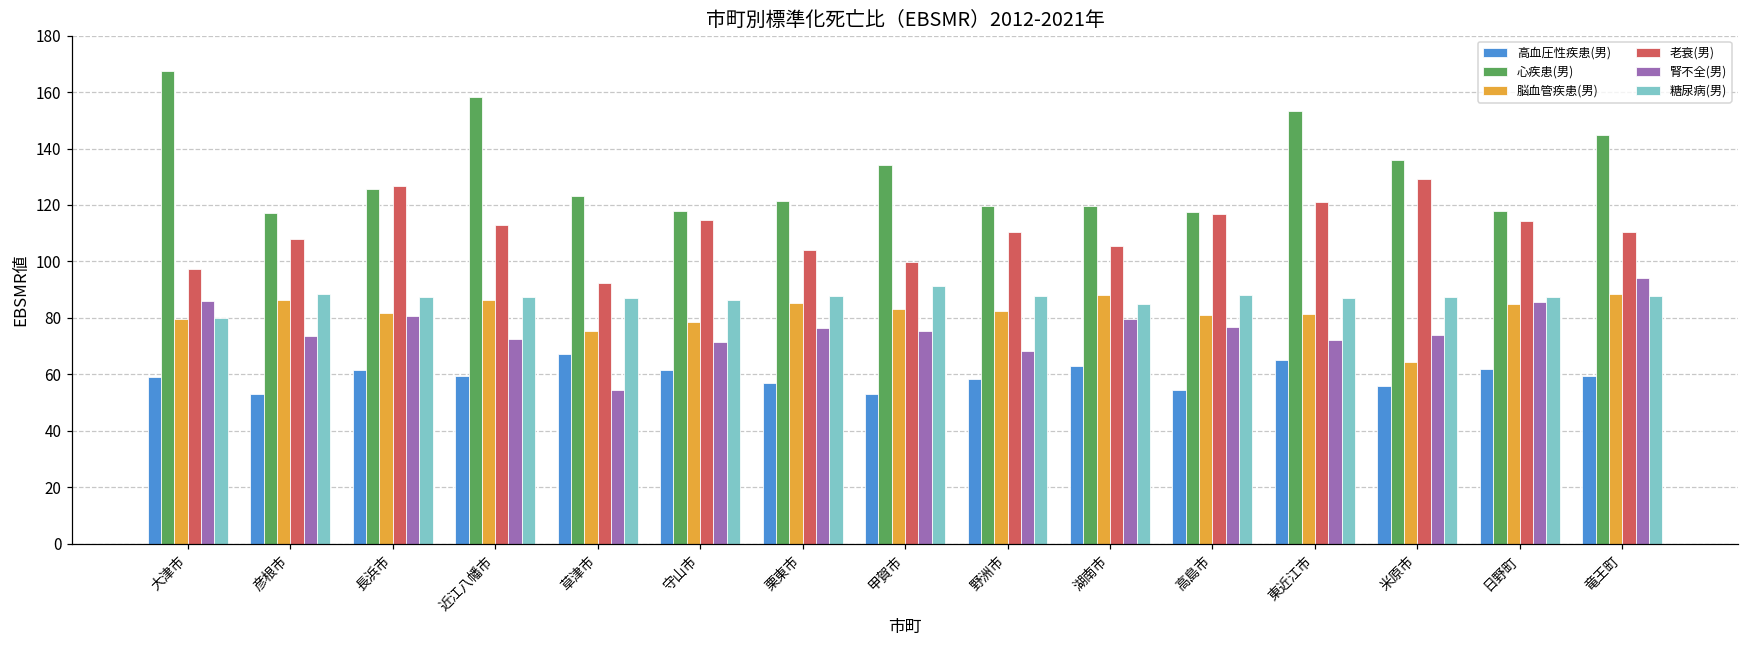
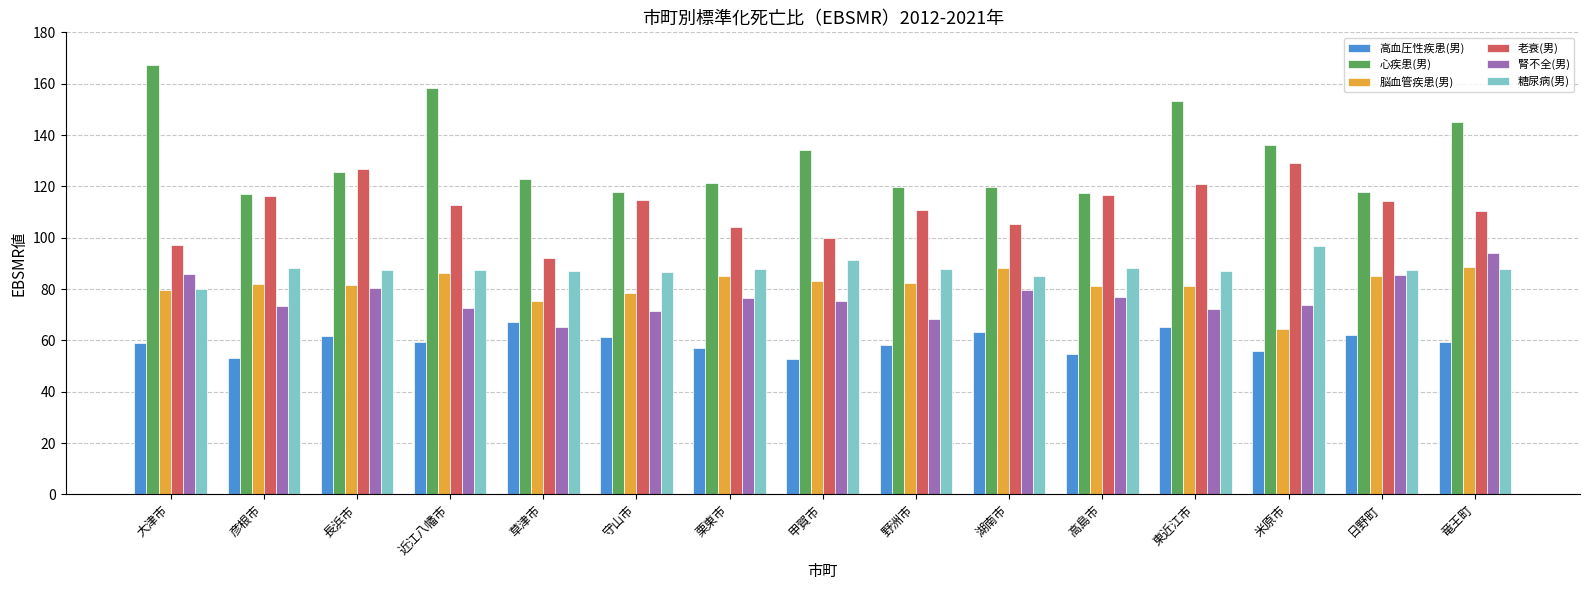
脳血管疾患(男), 彦根市: 86 -> 82
老衰(男), 彦根市: 108 -> 116
腎不全(男), 草津市: 55 -> 65
糖尿病(男), 米原市: 87 -> 97
